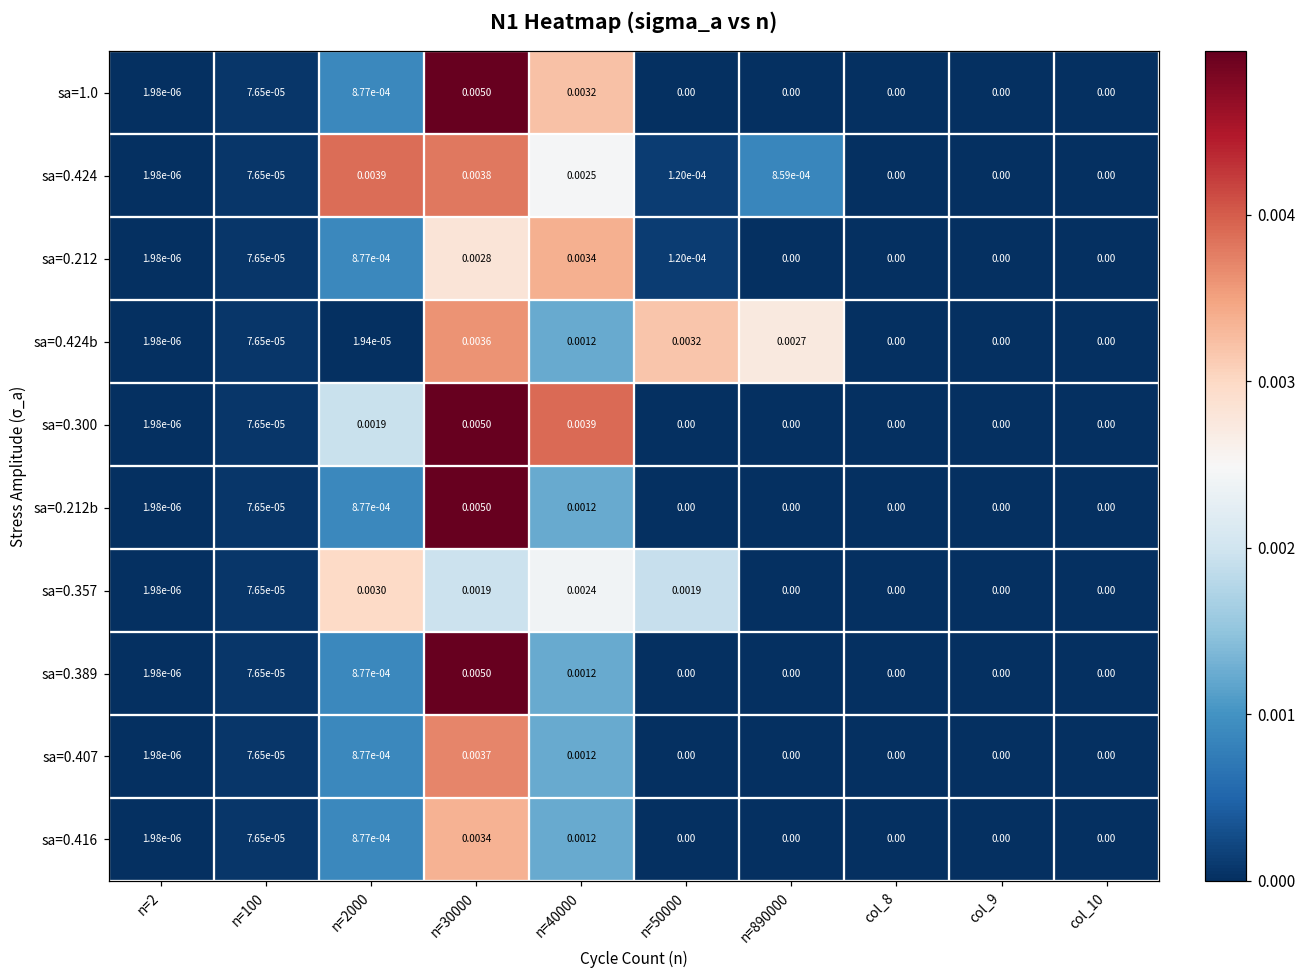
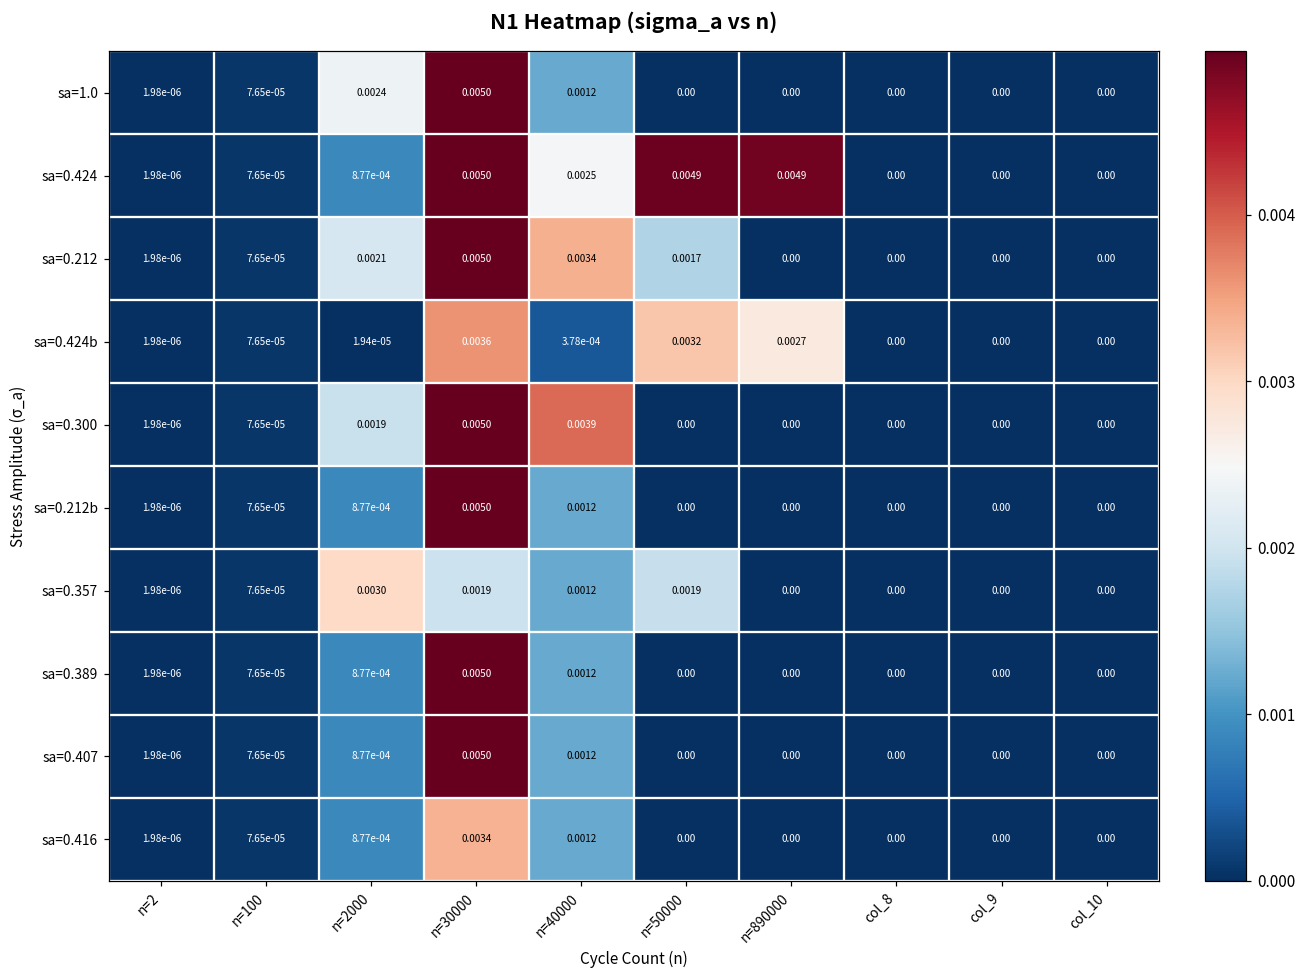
sa=1.0, n=2000: 8.77e-04 -> 0.0024
sa=1.0, n=40000: 0.0032 -> 0.0012
sa=0.424, n=2000: 0.0039 -> 8.77e-04
sa=0.424, n=30000: 0.0038 -> 0.0050
sa=0.424, n=50000: 1.20e-04 -> 0.0049
sa=0.424, n=890000: 8.59e-04 -> 0.0049
sa=0.212, n=2000: 8.77e-04 -> 0.0021
sa=0.212, n=30000: 0.0028 -> 0.0050
sa=0.212, n=50000: 1.20e-04 -> 0.0017
sa=0.424b, n=40000: 0.0012 -> 3.78e-04
sa=0.357, n=40000: 0.0024 -> 0.0012
sa=0.407, n=30000: 0.0037 -> 0.0050
